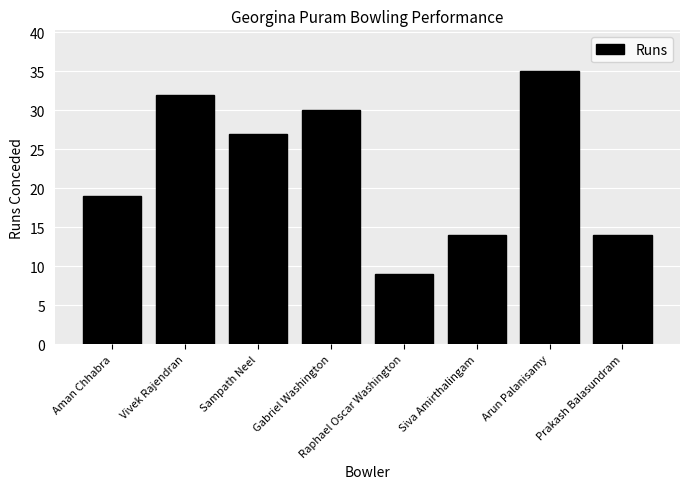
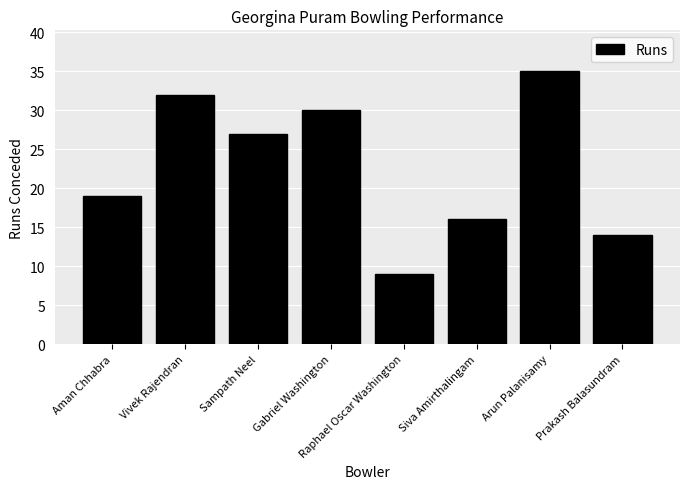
Siva Amirthalingam: 14 -> 16
